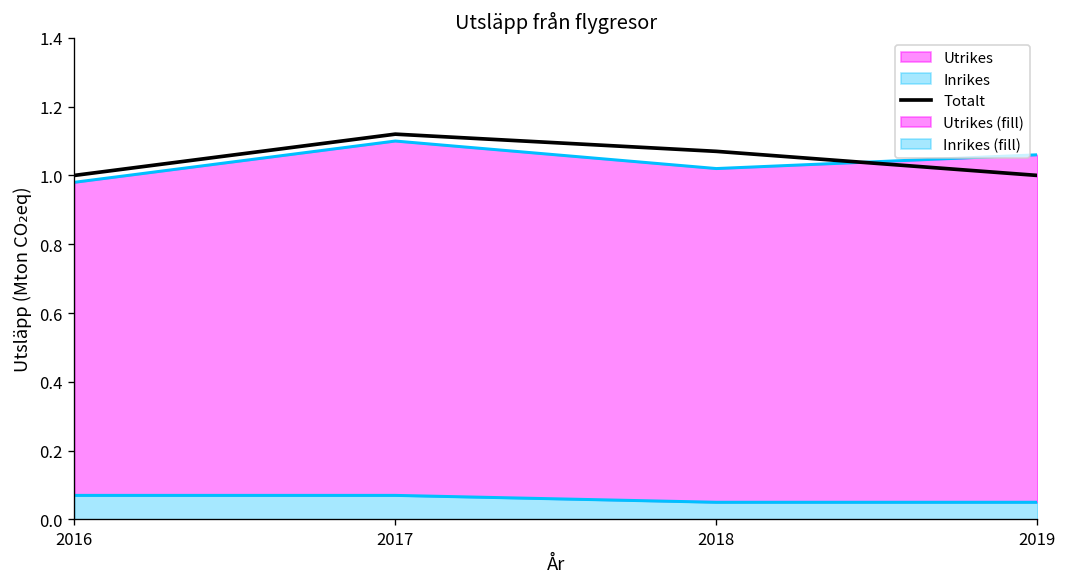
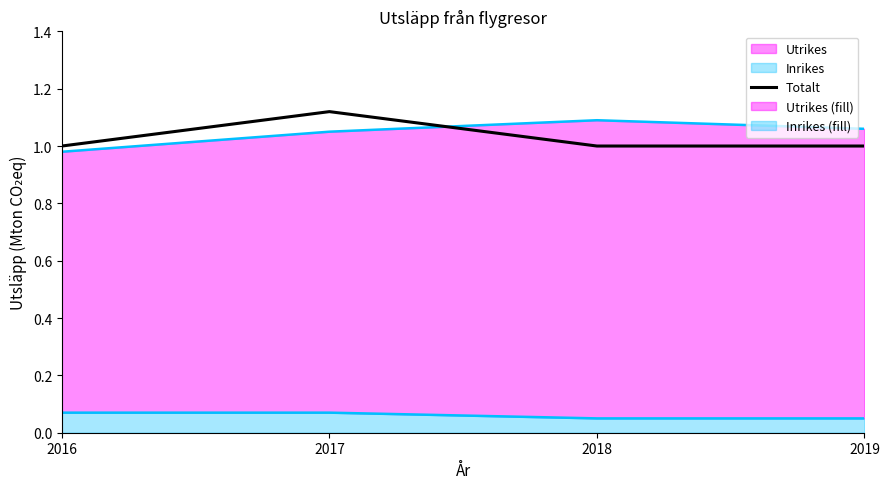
Utrikes, 2017: 1.10 -> 1.05
Utrikes, 2018: 1.02 -> 1.09
Totalt, 2018: 1.07 -> 1.00
